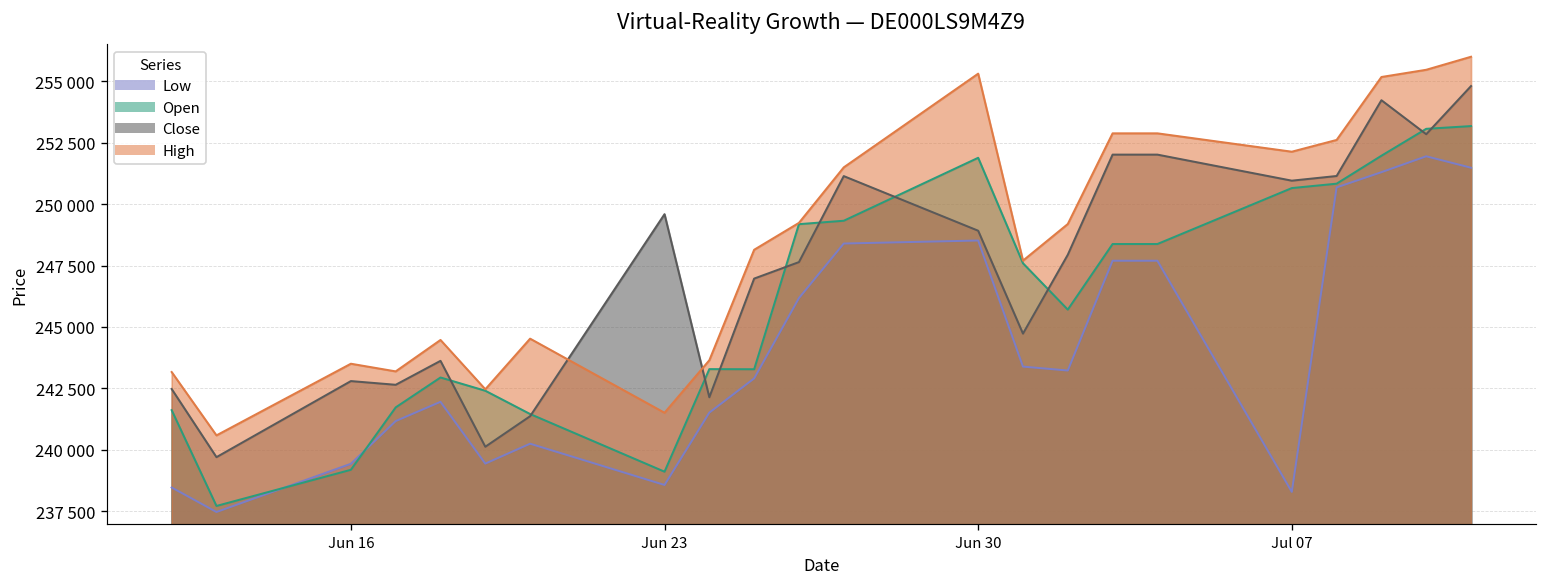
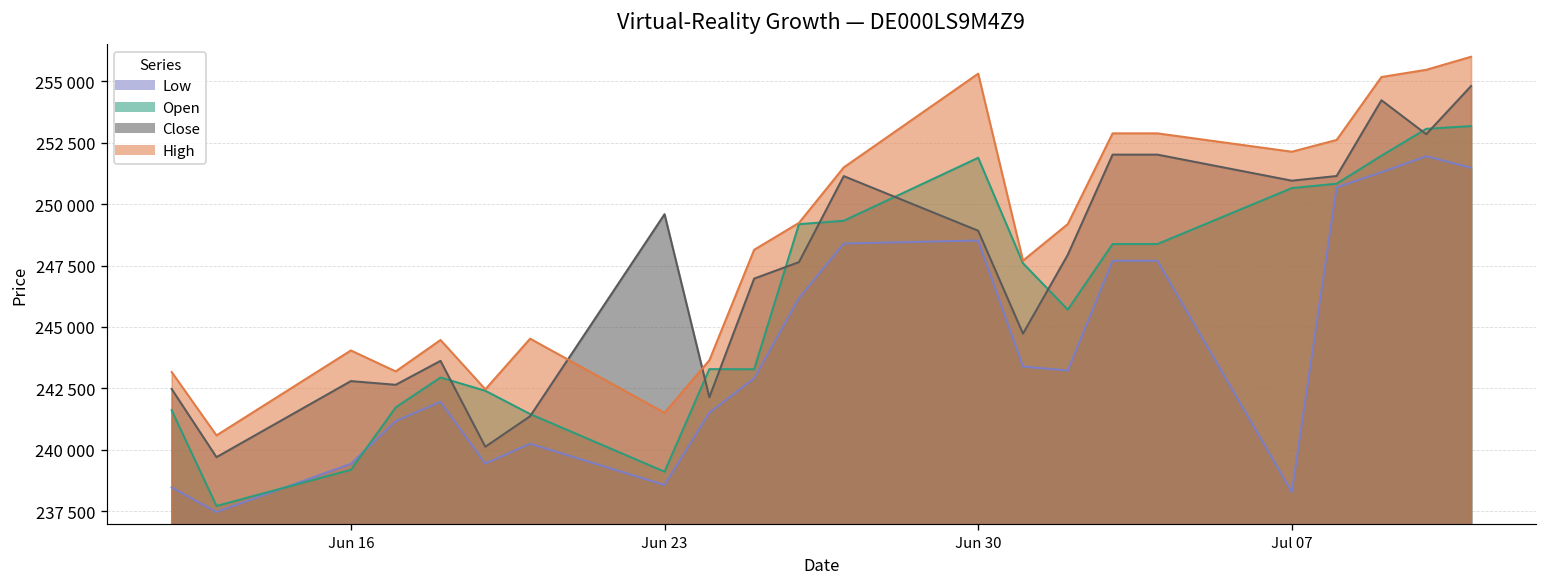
High, Jun 16: 243500 -> 244000
